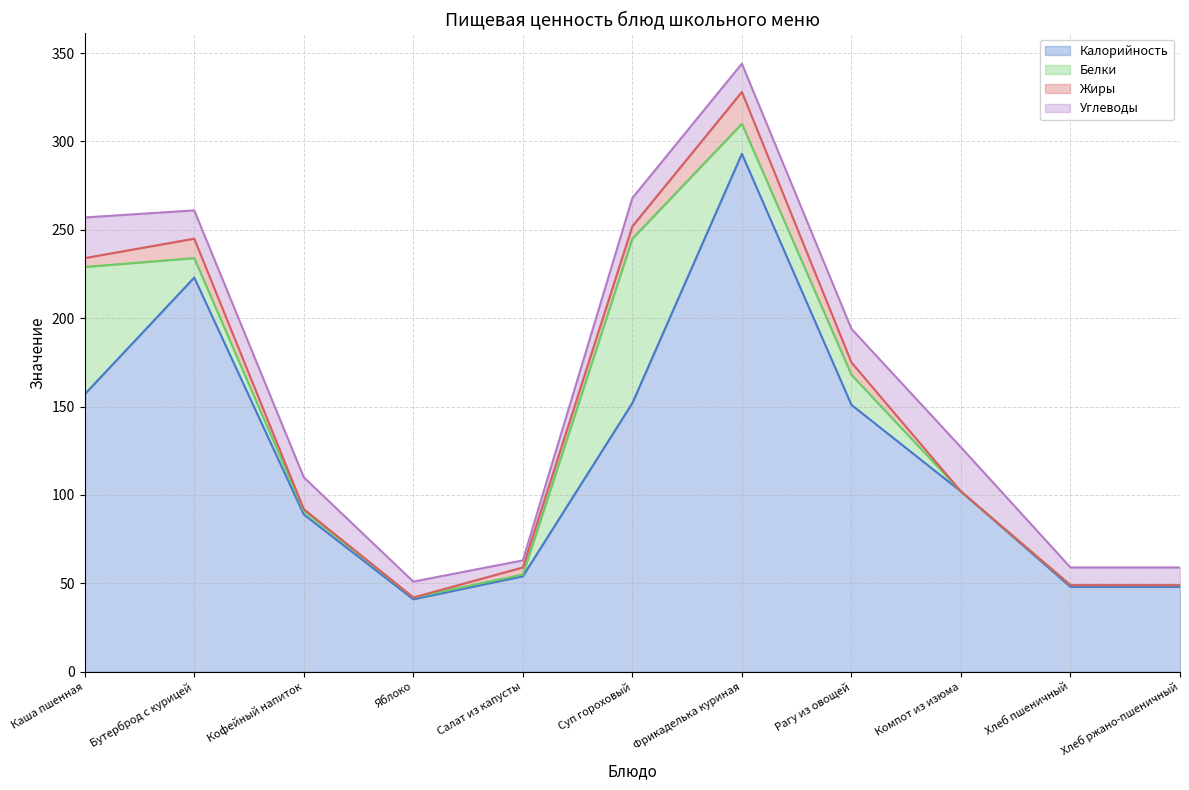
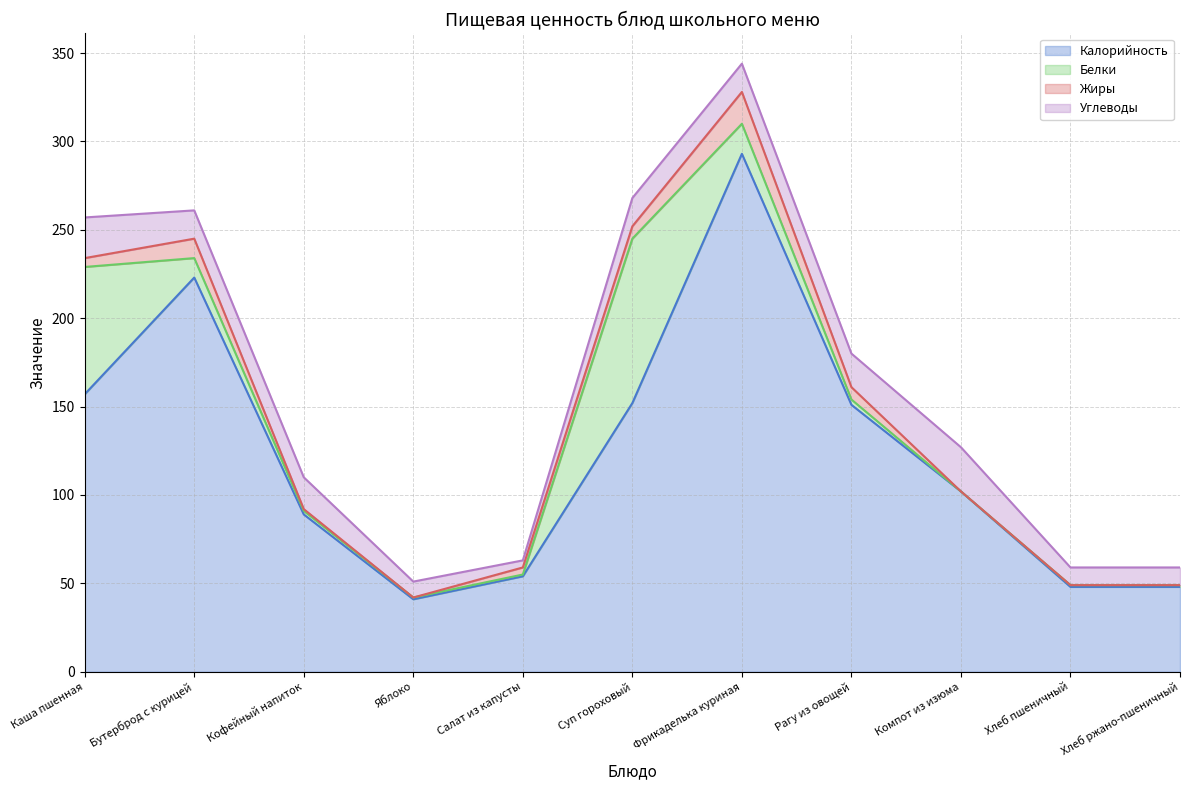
Белки, Рагу из овощей: 17 -> 3
